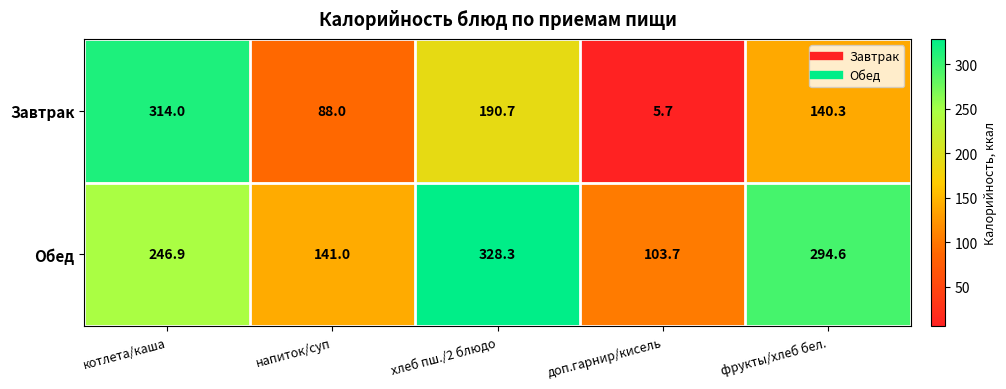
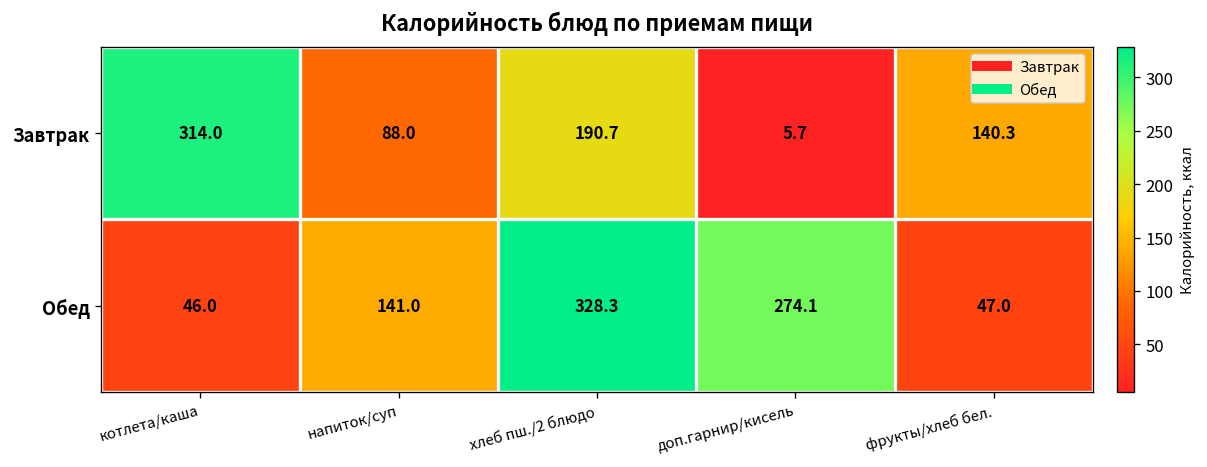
Обед, котлета/каша: 246.9 -> 46.0
Обед, доп.гарнир/кисель: 103.7 -> 274.1
Обед, фрукты/хлеб бел.: 294.6 -> 47.0
